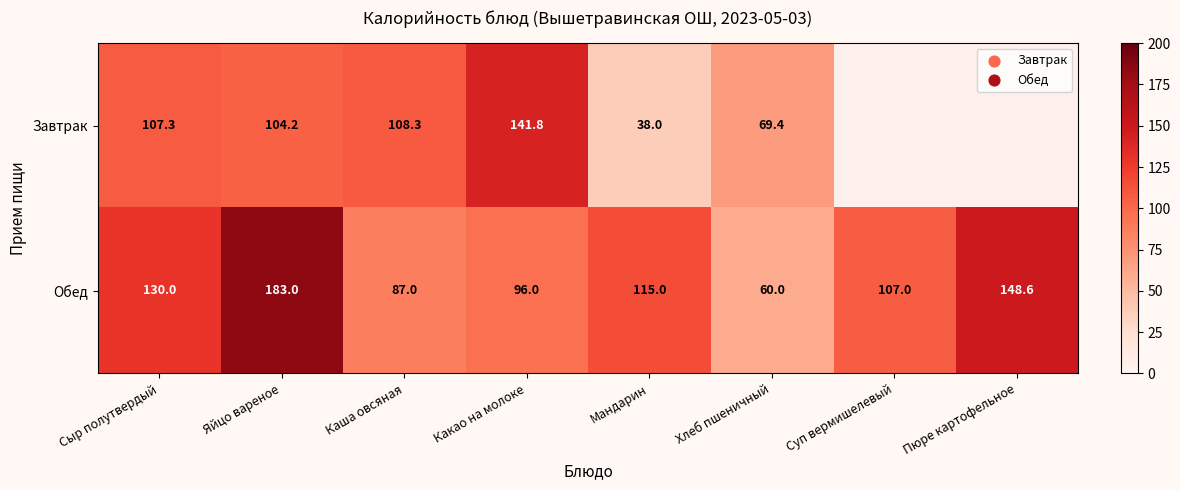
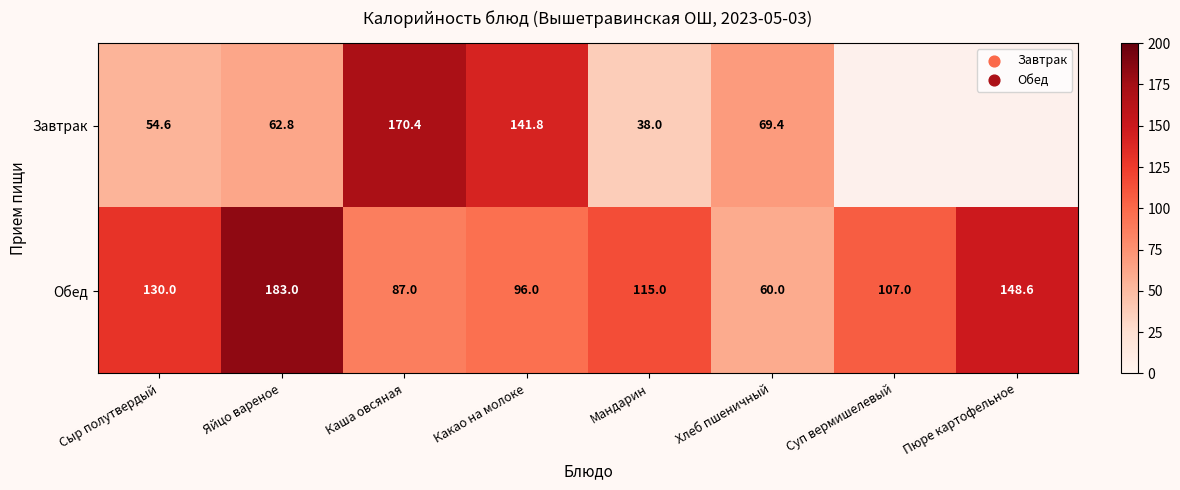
Завтрак, Сыр полутвердый: 107.3 -> 54.6
Завтрак, Яйцо вареное: 104.2 -> 62.8
Завтрак, Каша овсяная: 108.3 -> 170.4
